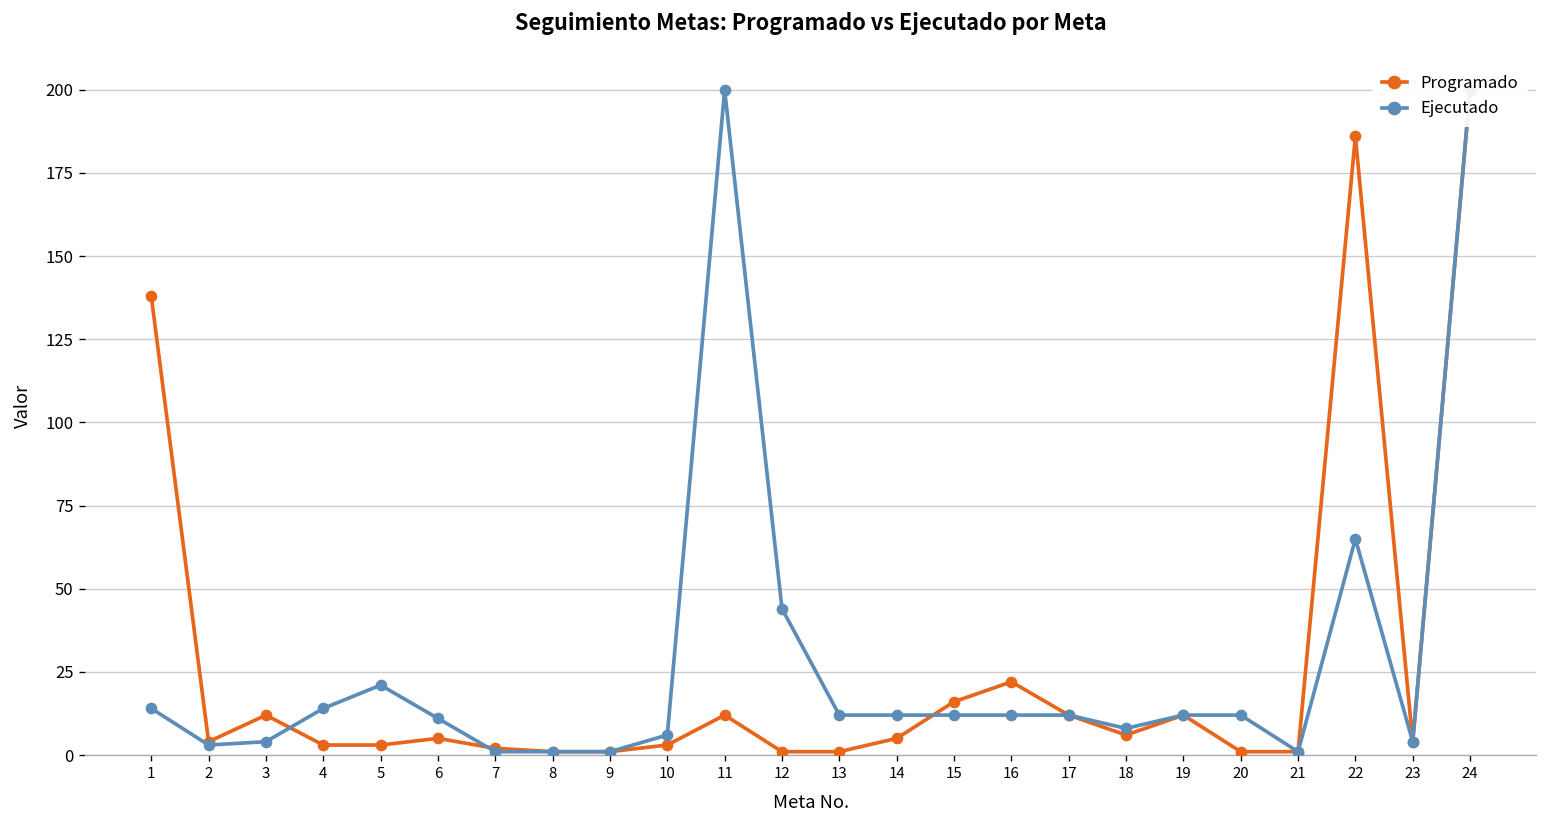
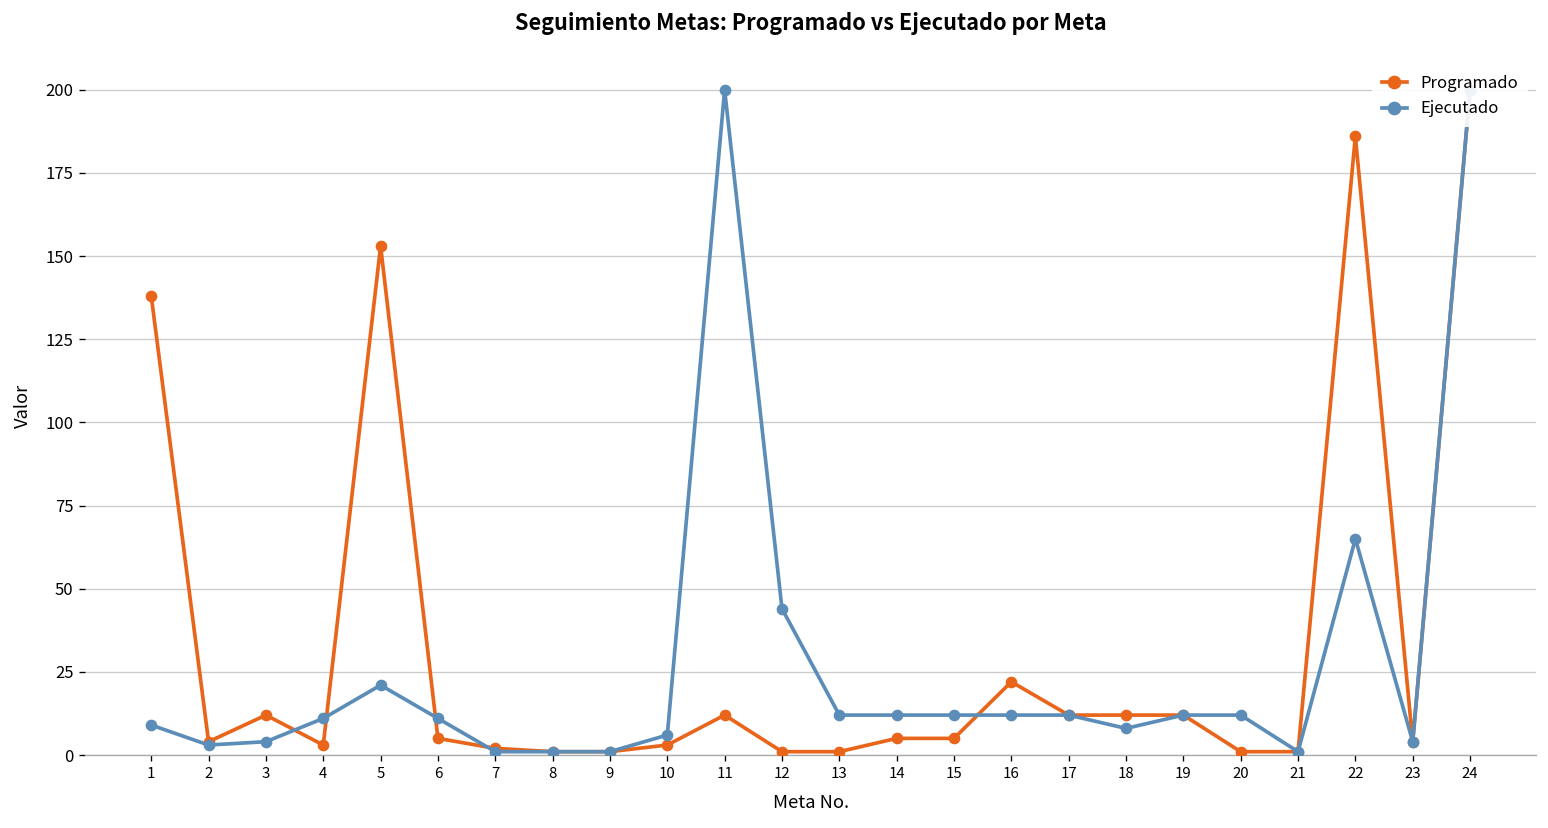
Ejecutado, 1: 14 -> 9
Ejecutado, 4: 14 -> 11
Programado, 5: 3 -> 153
Programado, 15: 16 -> 5
Programado, 18: 6 -> 12
